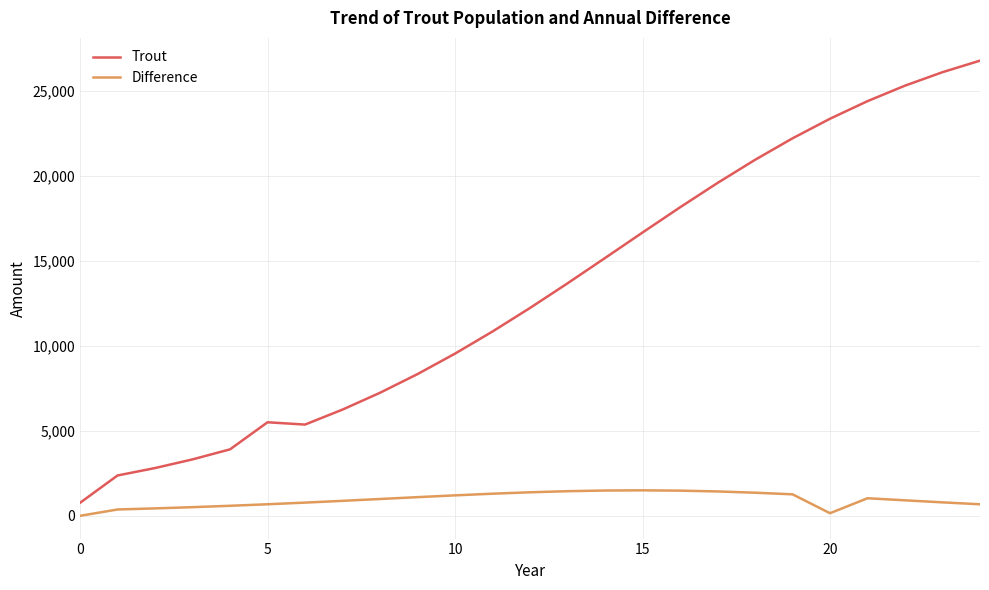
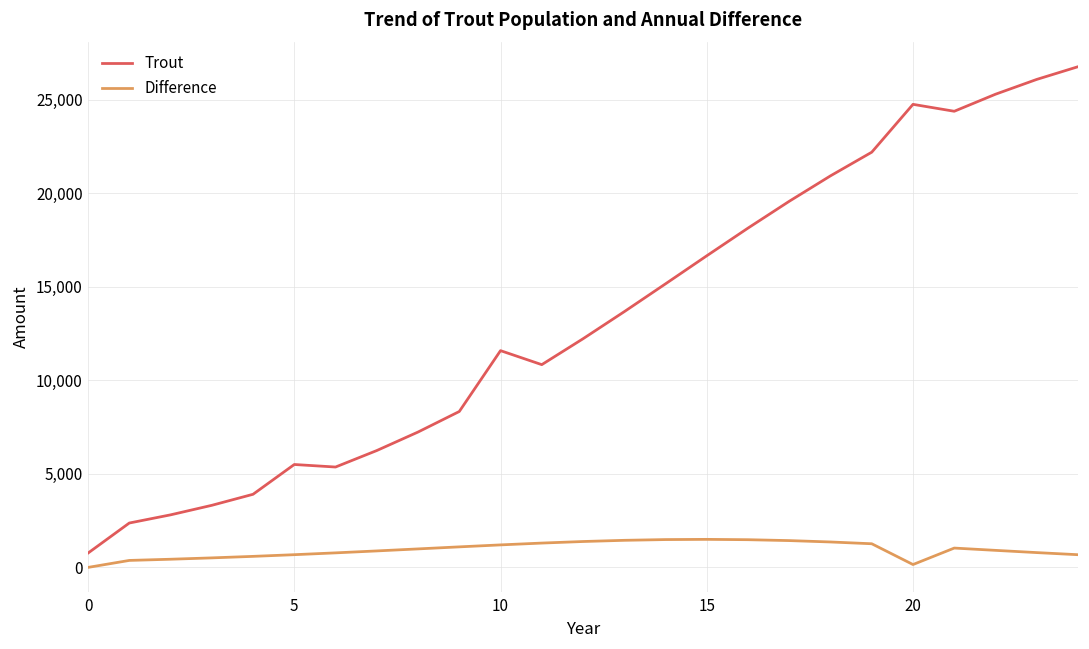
Trout, 10: 9,500 -> 11,600
Trout, 20: 23,400 -> 24,800
